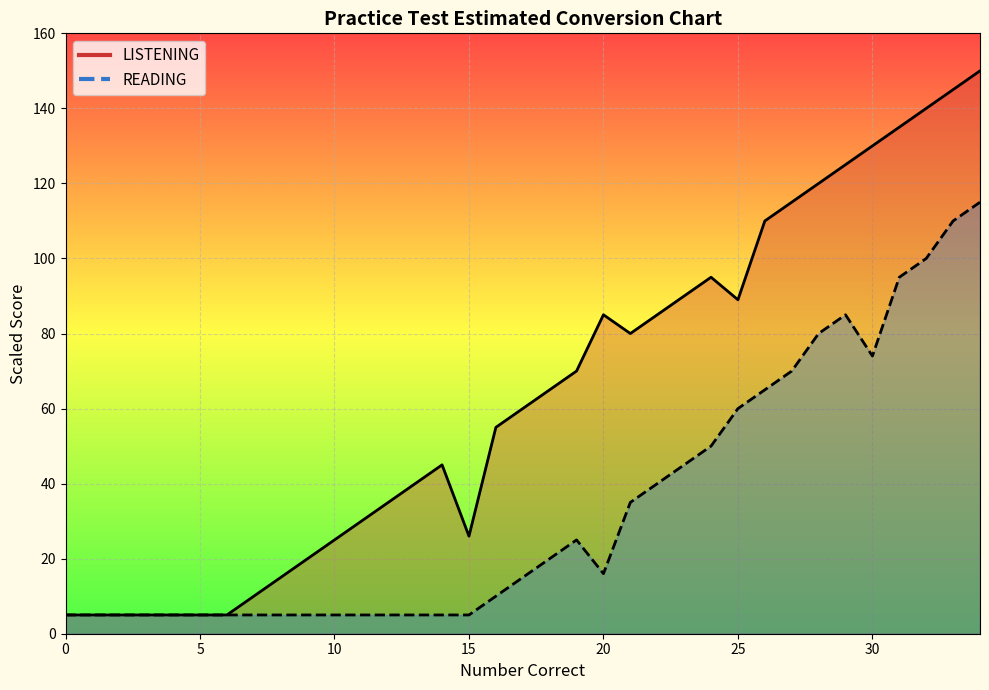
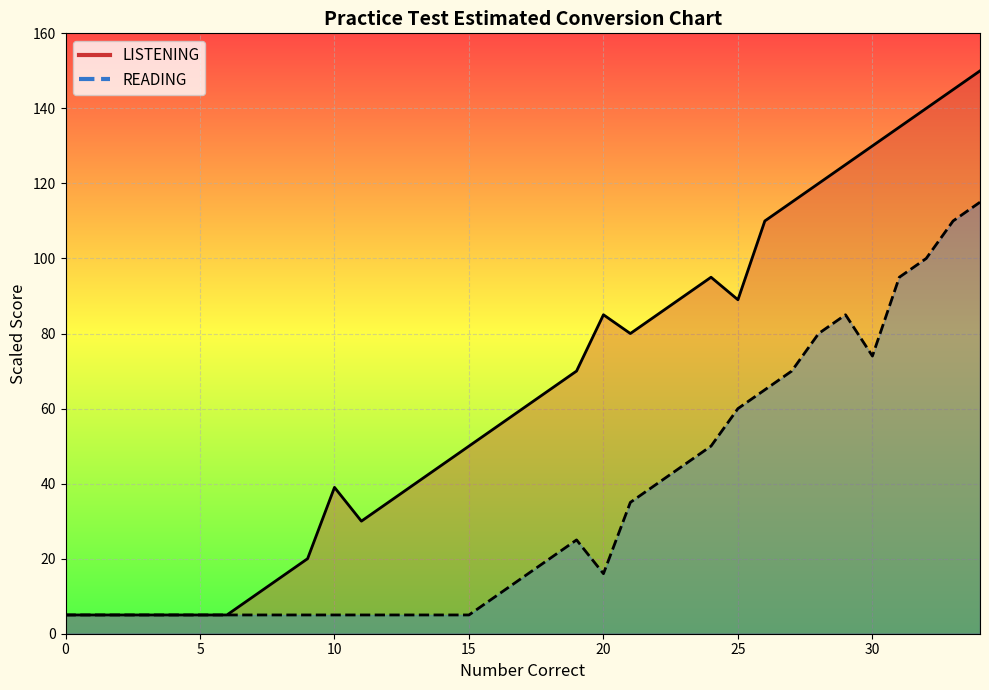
LISTENING, 10: 25 -> 39
LISTENING, 15: 26 -> 50
